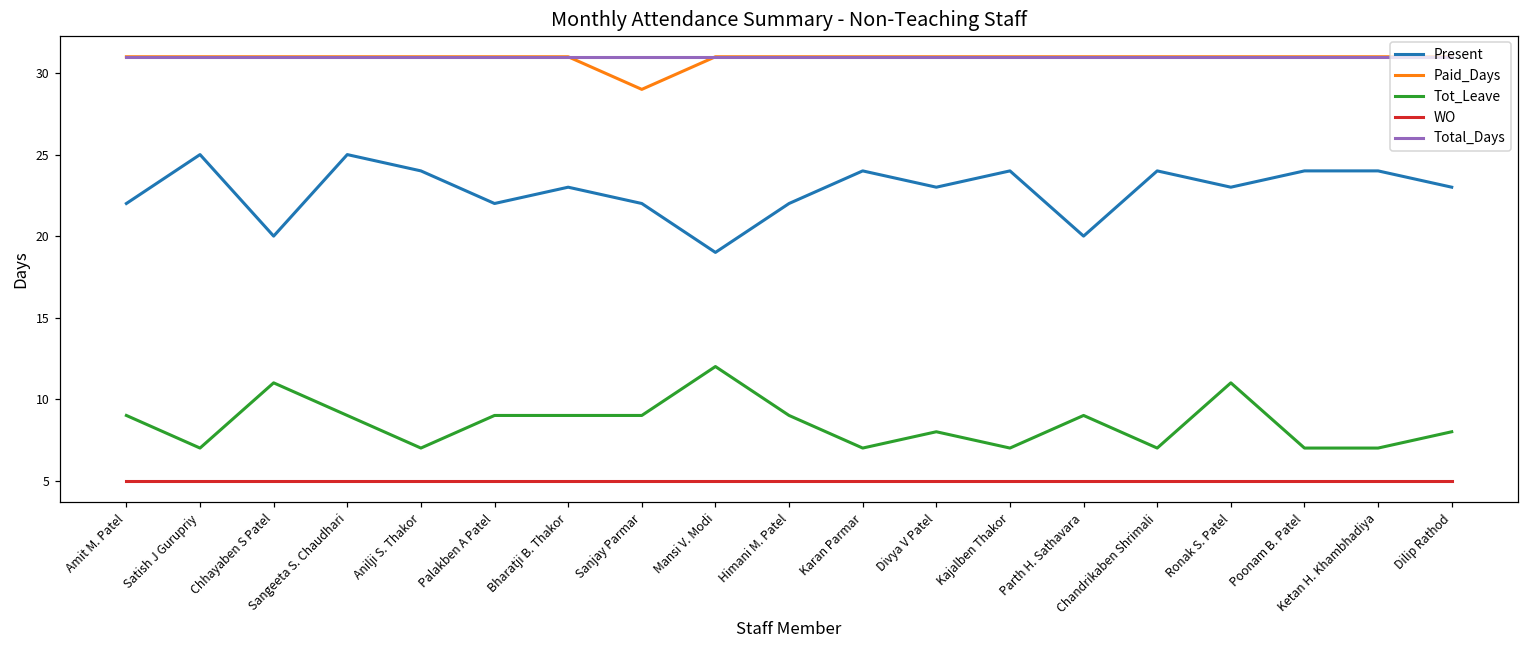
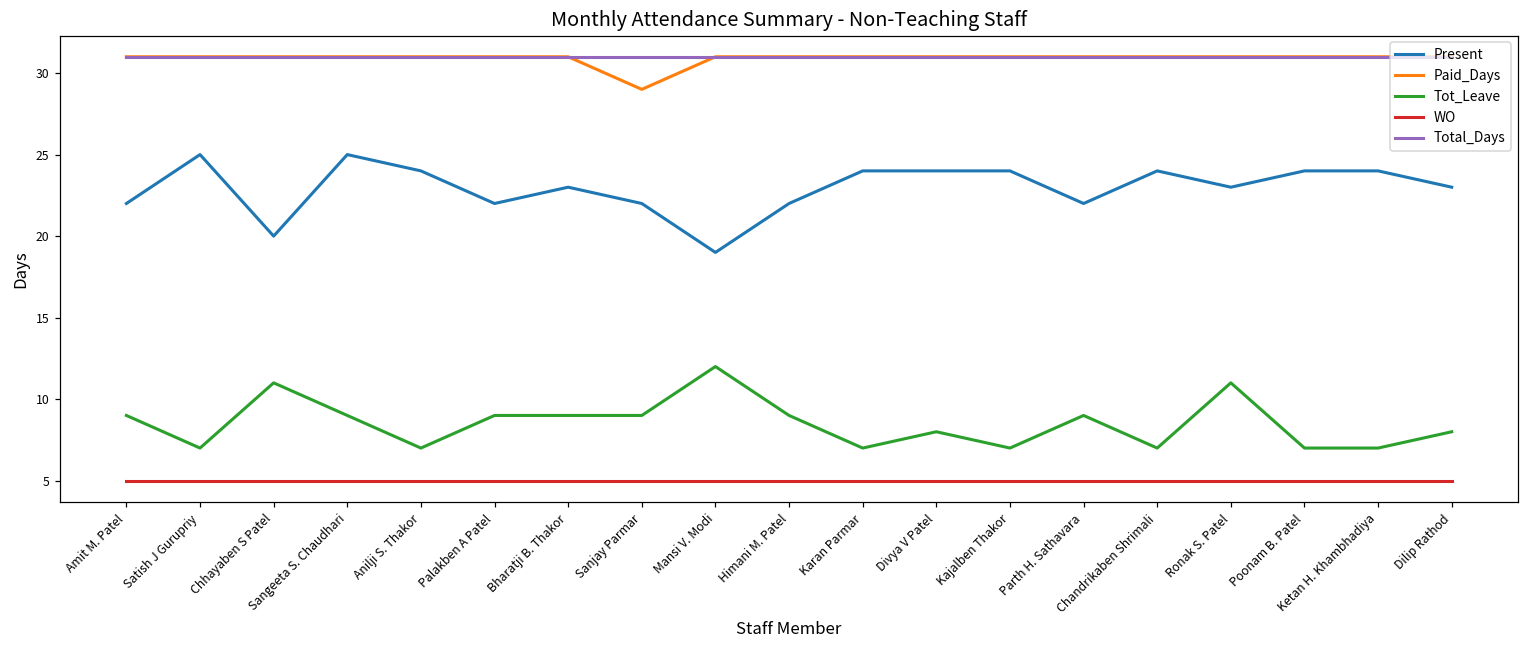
Present, Divya V Patel: 23 -> 24
Present, Parth H. Sathavara: 20 -> 22
